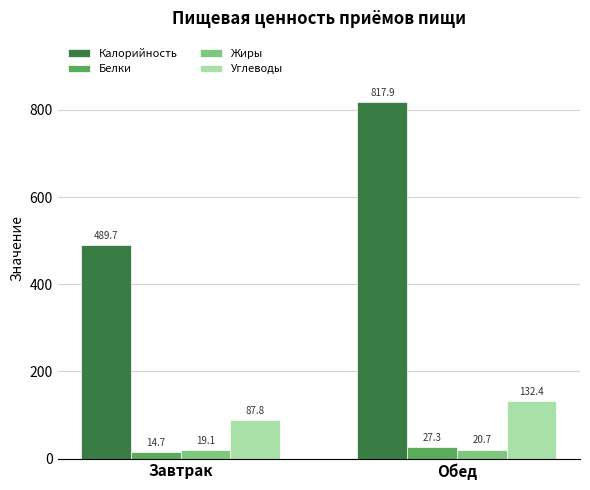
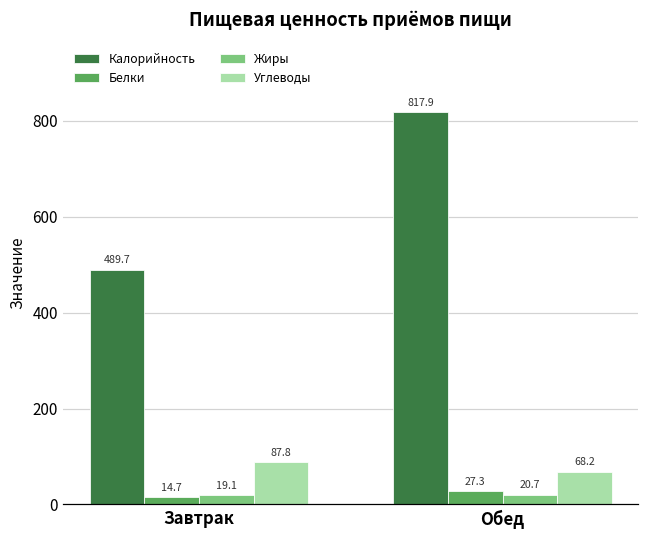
Углеводы, Обед: 132.4 -> 68.2
